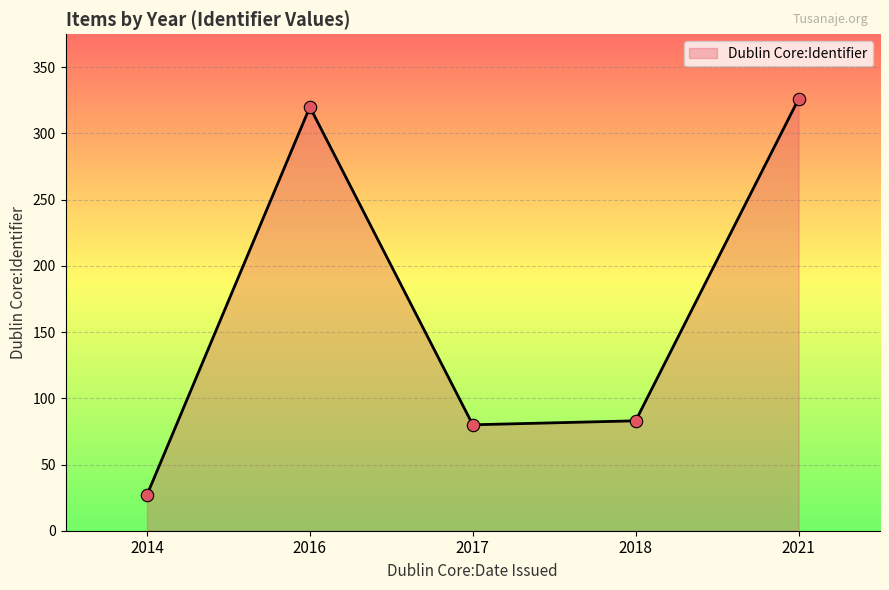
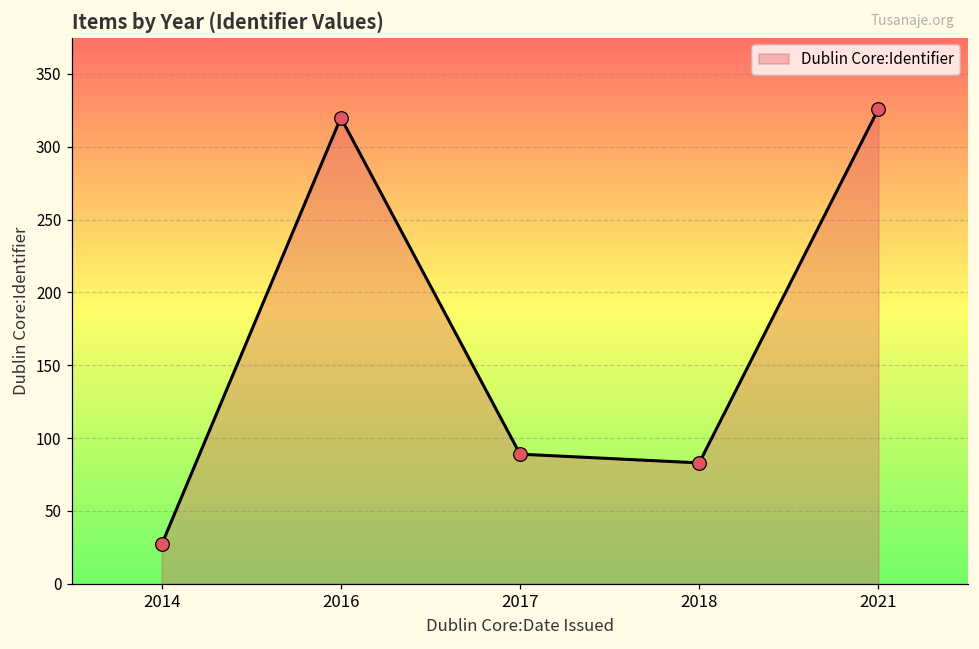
2017: 80 -> 89
